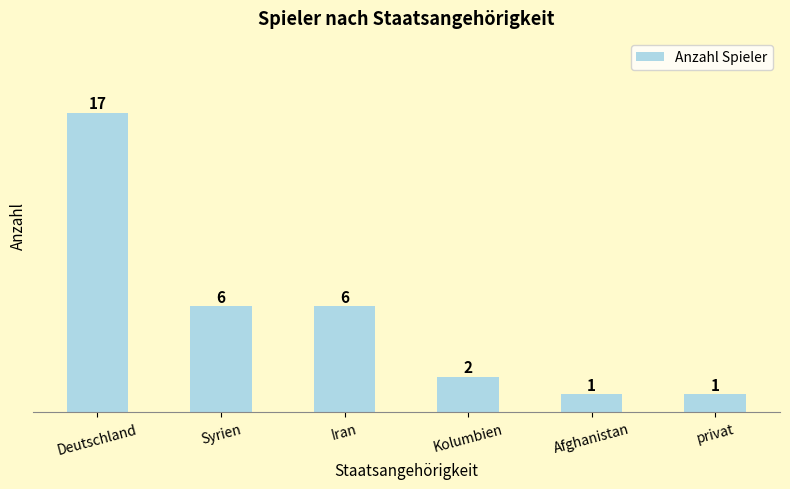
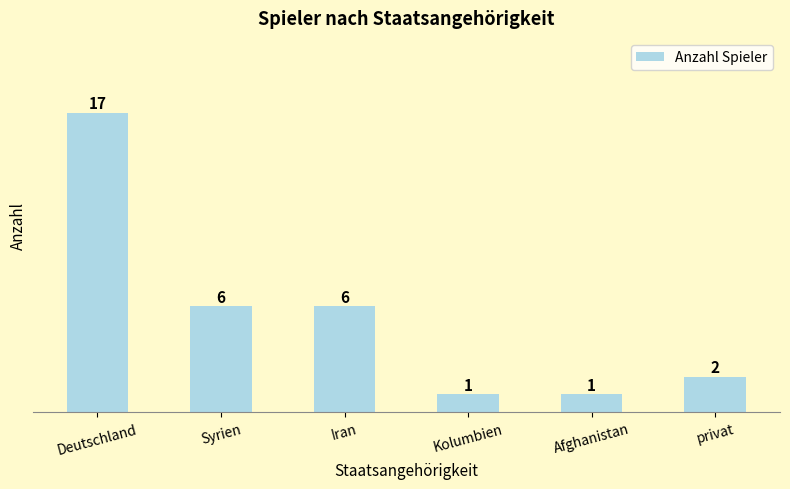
Kolumbien: 2 -> 1
privat: 1 -> 2
